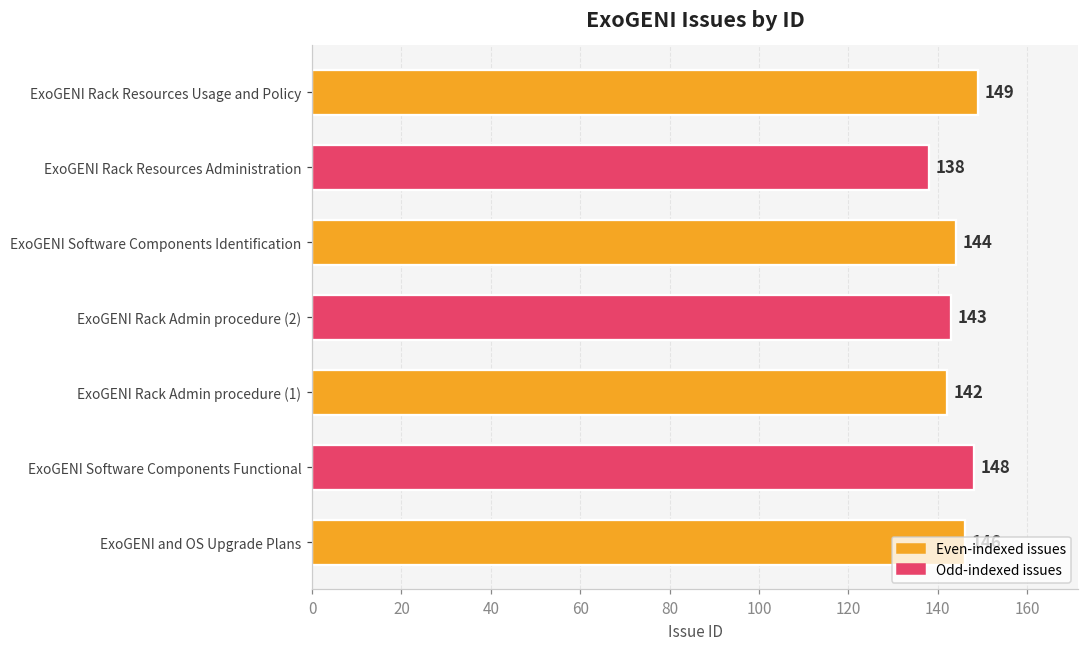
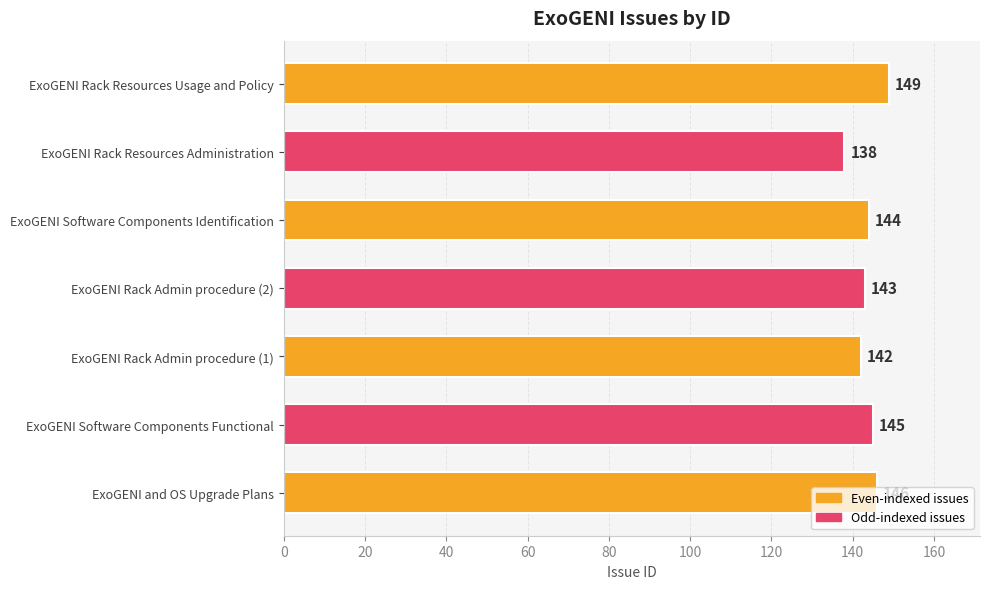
ExoGENI Software Components Functional: 148 -> 145
